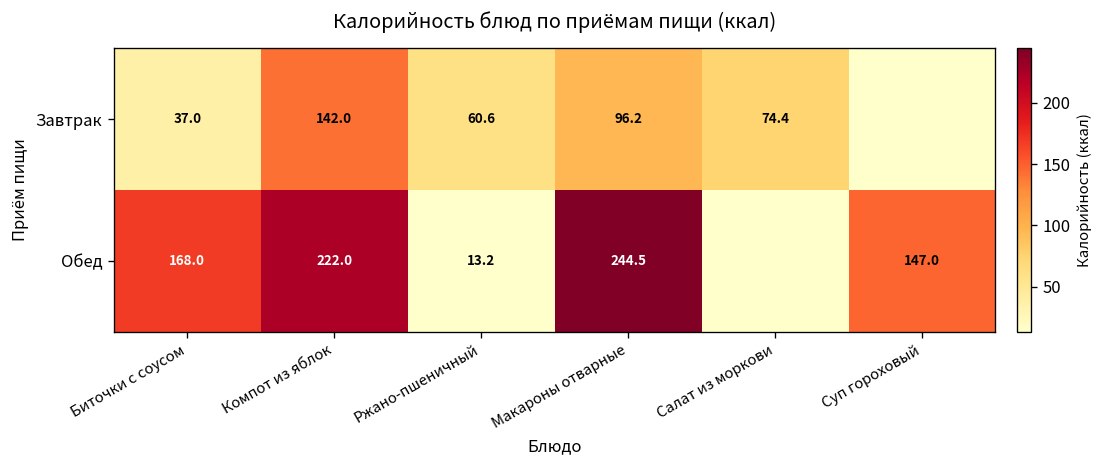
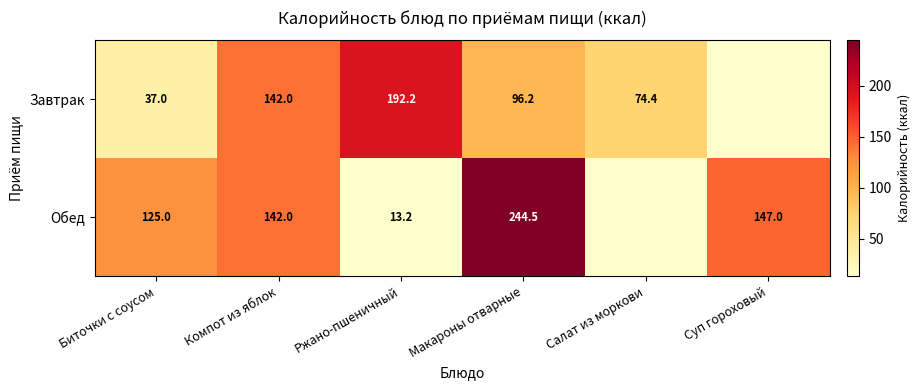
Завтрак, Ржано-пшеничный: 60.6 -> 192.2
Обед, Биточки с соусом: 168.0 -> 125.0
Обед, Компот из яблок: 222.0 -> 142.0
